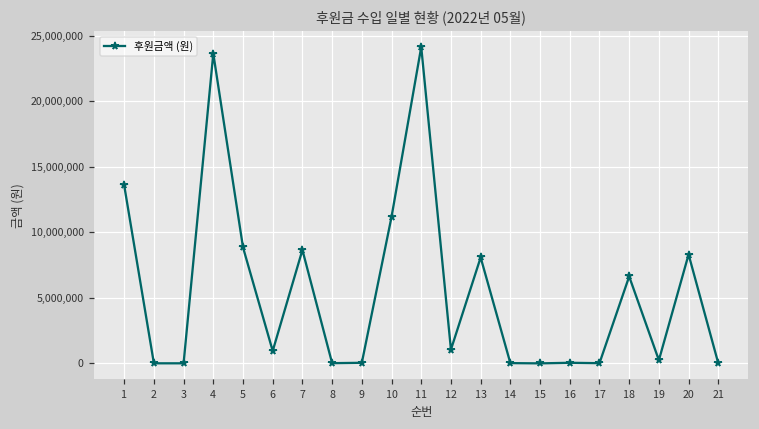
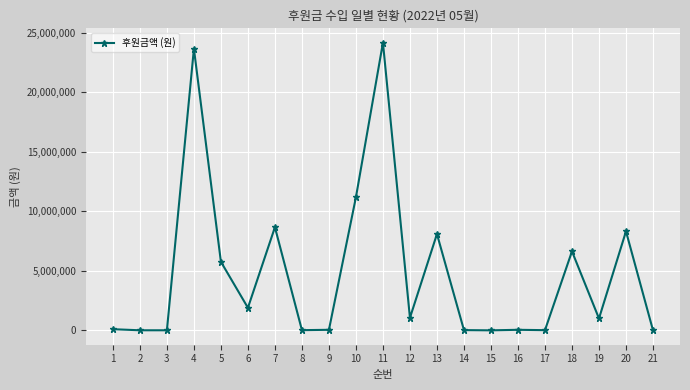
1: 13,600,000 -> 100,000
5: 8,900,000 -> 5,800,000
6: 1,000,000 -> 1,900,000
19: 200,000 -> 1,000,000
